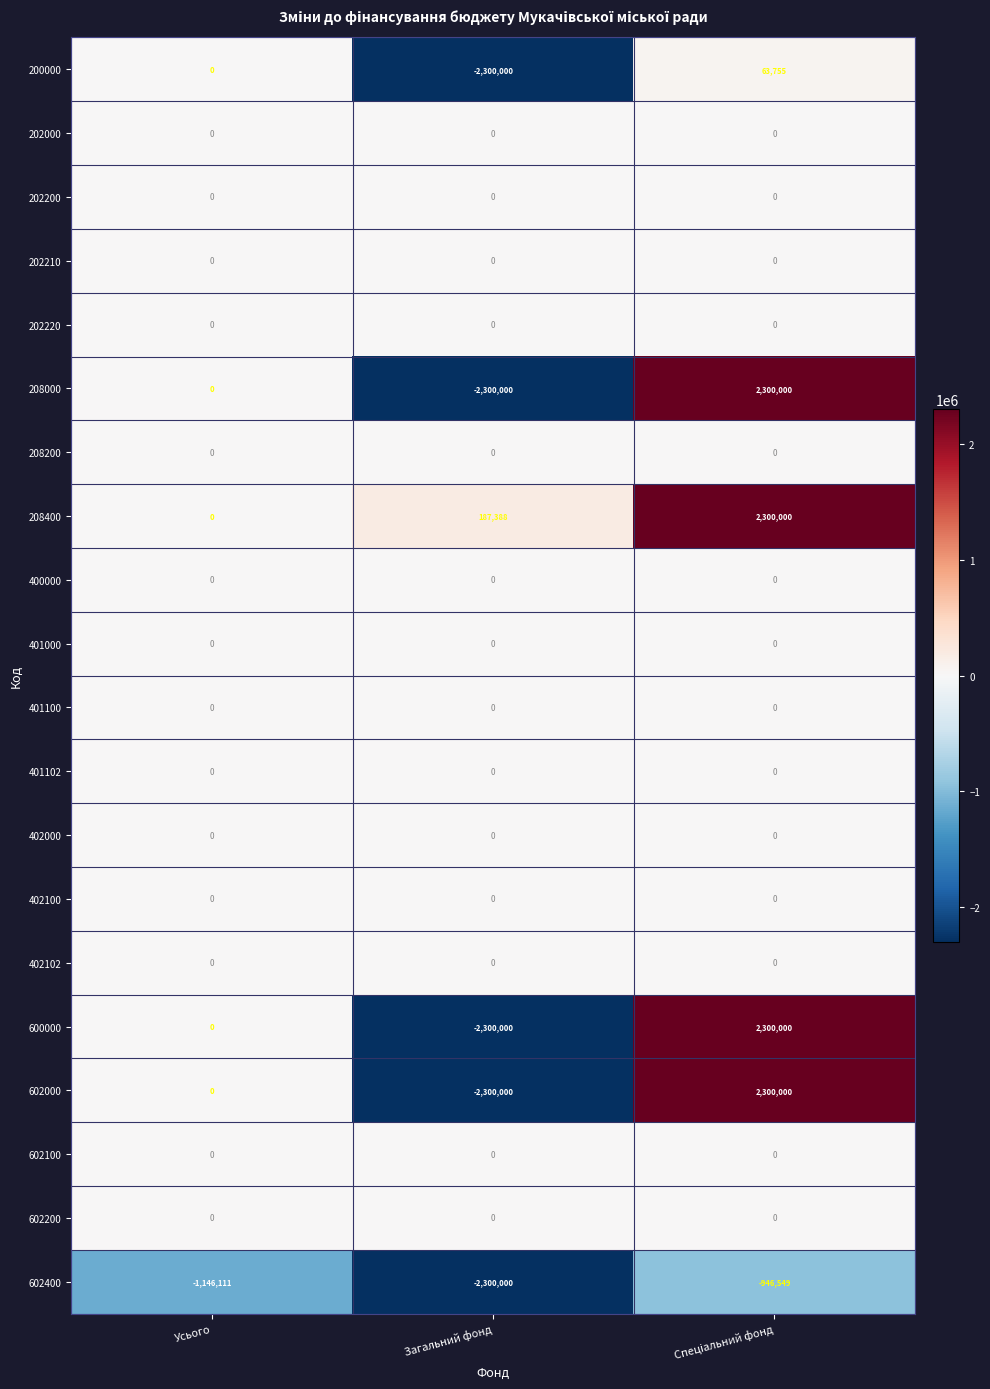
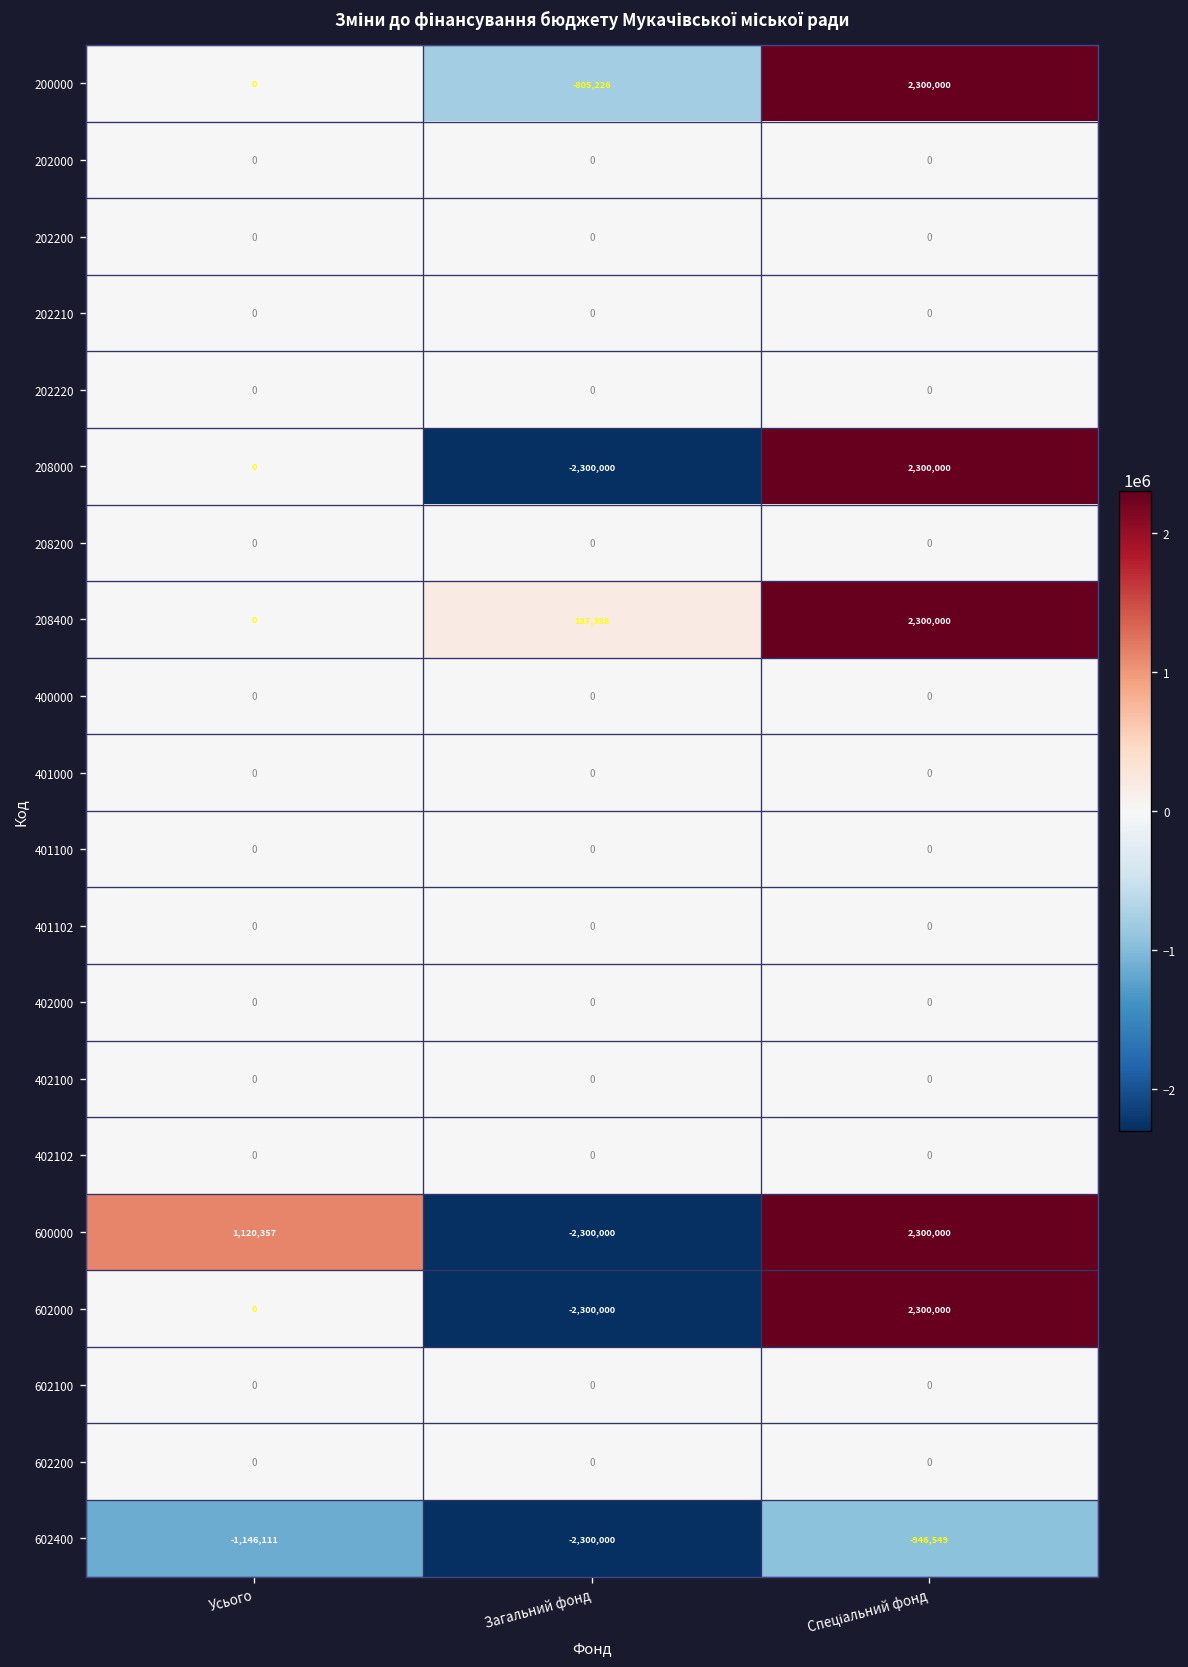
200000, Загальний фонд: -2,300,000 -> -805,226
200000, Спеціальний фонд: 63,755 -> 2,300,000
600000, Усього: 0 -> 1,120,357
